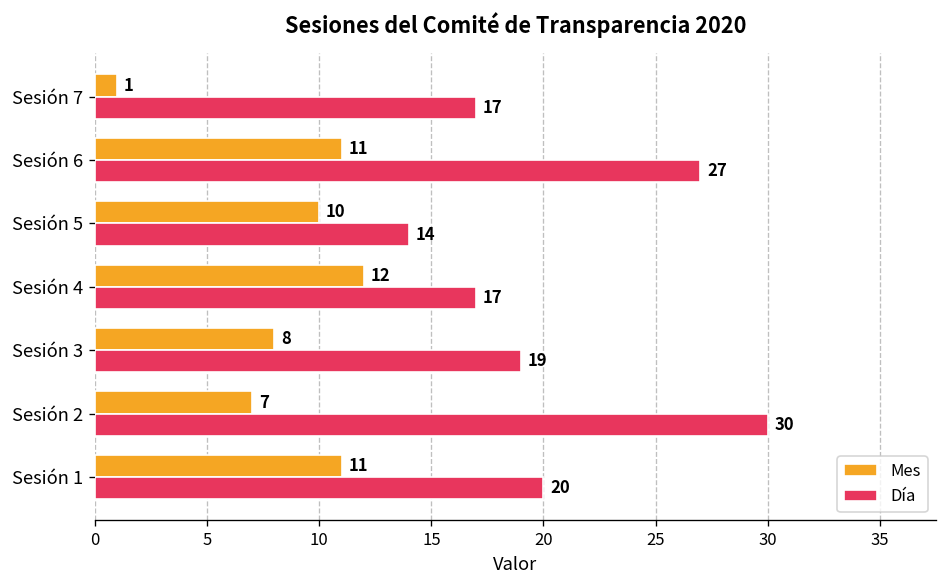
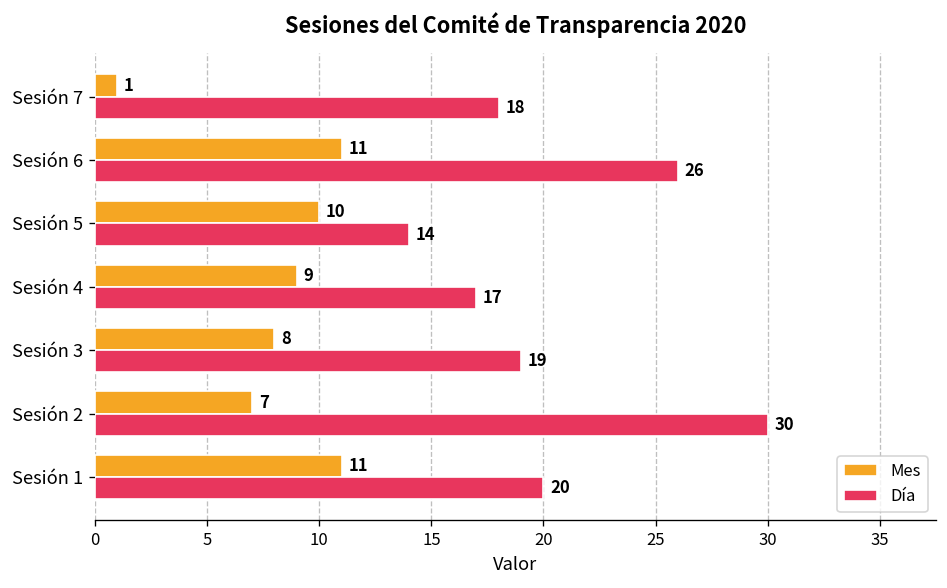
Día, Sesión 7: 17 -> 18
Día, Sesión 6: 27 -> 26
Mes, Sesión 4: 12 -> 9
